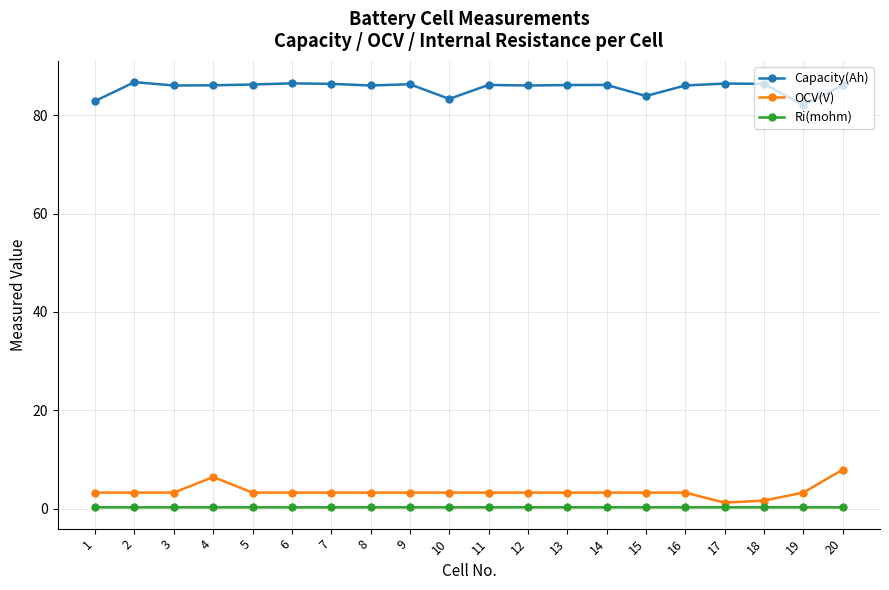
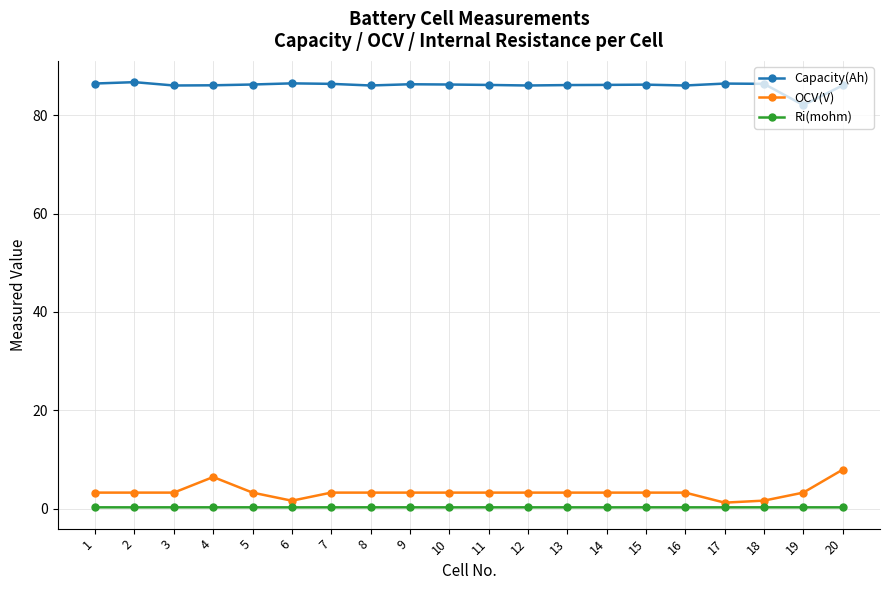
Capacity(Ah), 1: 83 -> 86
OCV(V), 6: 3 -> 2
Capacity(Ah), 10: 83 -> 86
Capacity(Ah), 15: 84 -> 86
